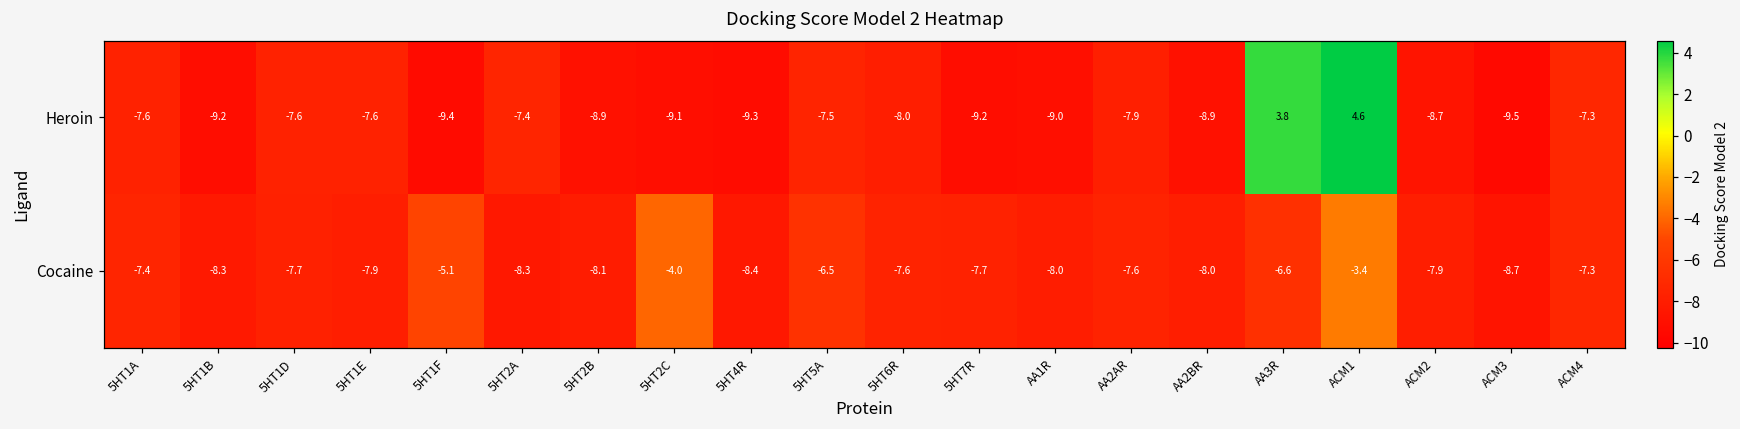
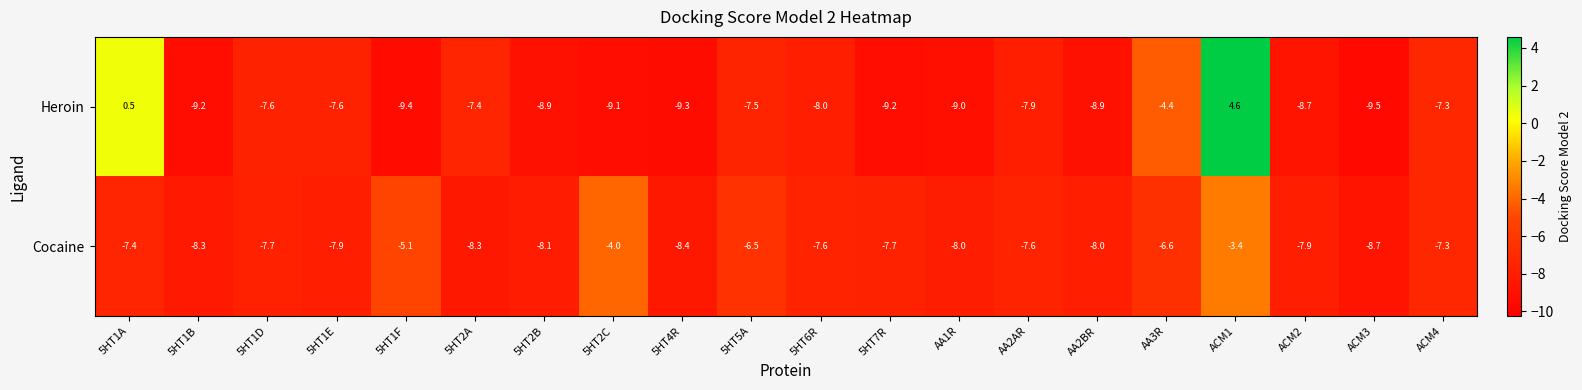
Heroin, 5HT1A: -7.6 -> 0.5
Heroin, AA3R: 3.8 -> -4.4
